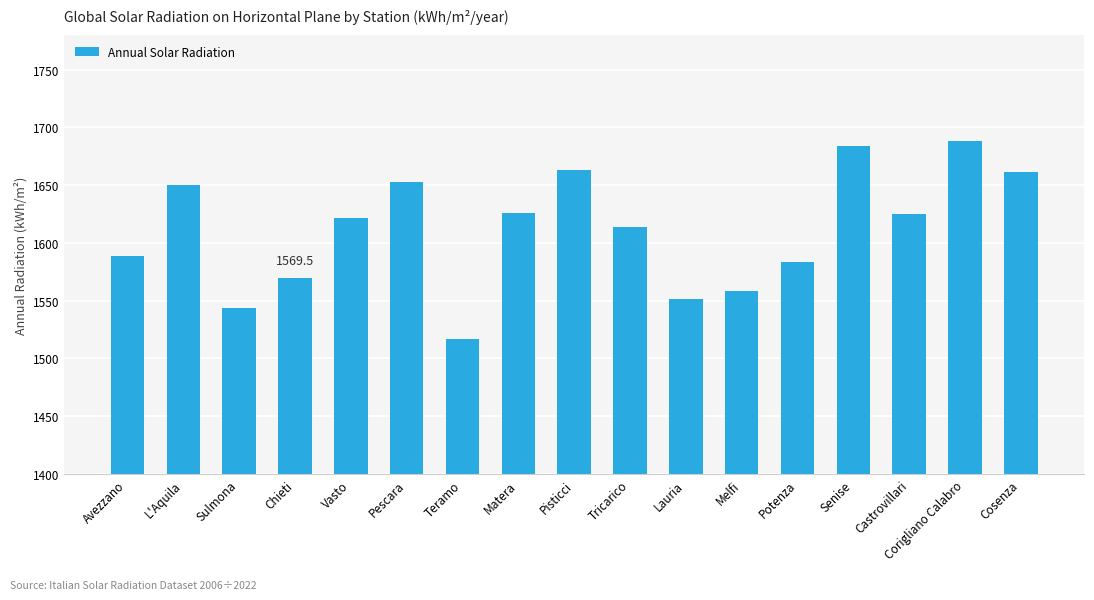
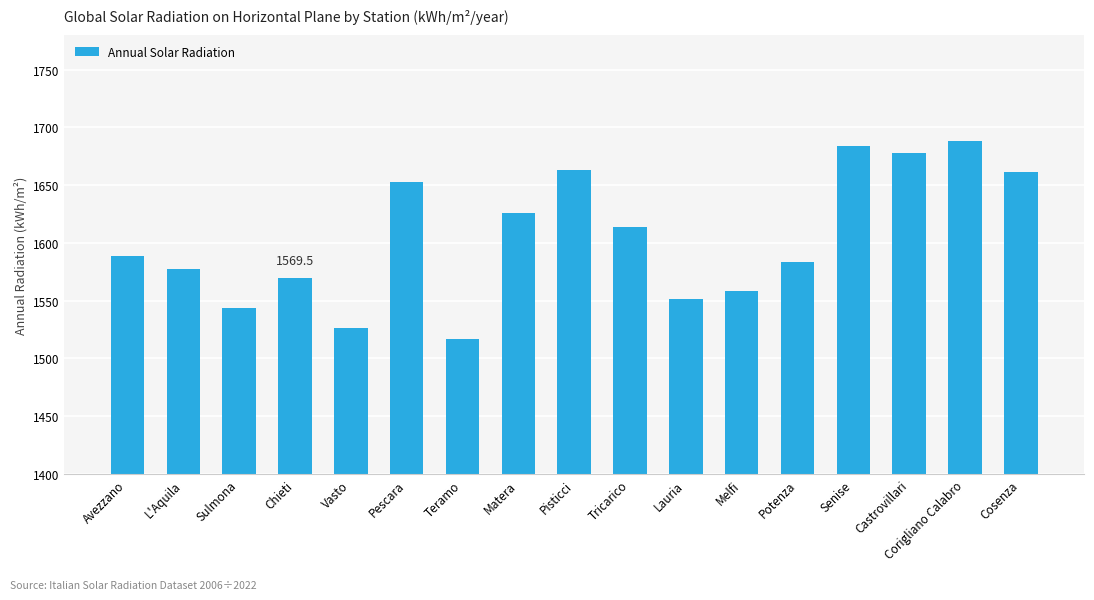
L'Aquila: 1650 -> 1578
Vasto: 1622 -> 1527
Castrovillari: 1625 -> 1678
